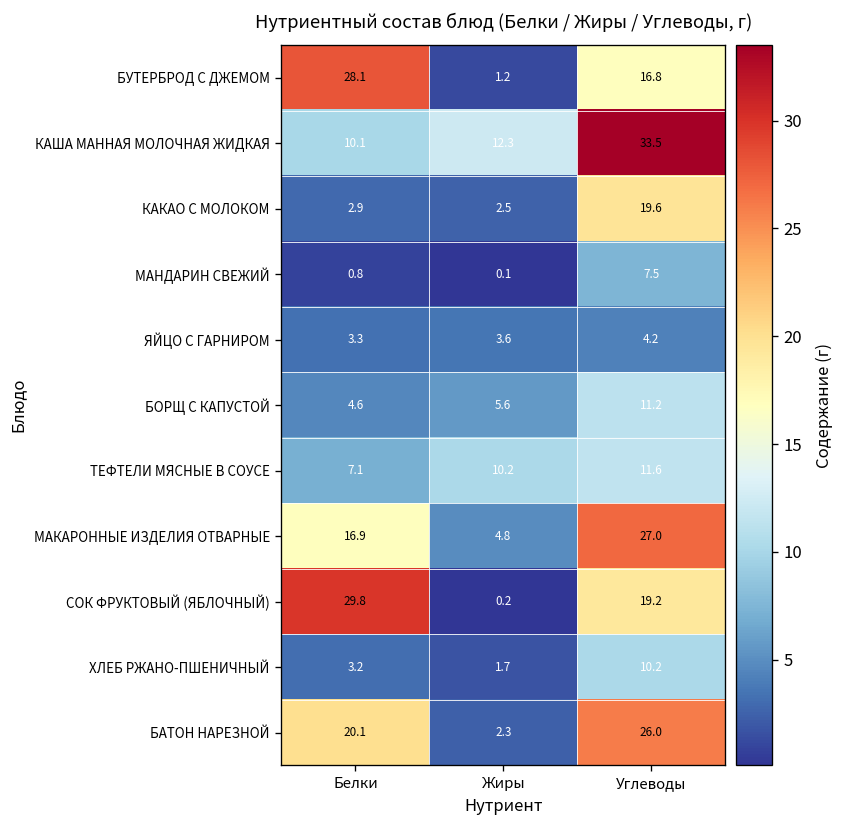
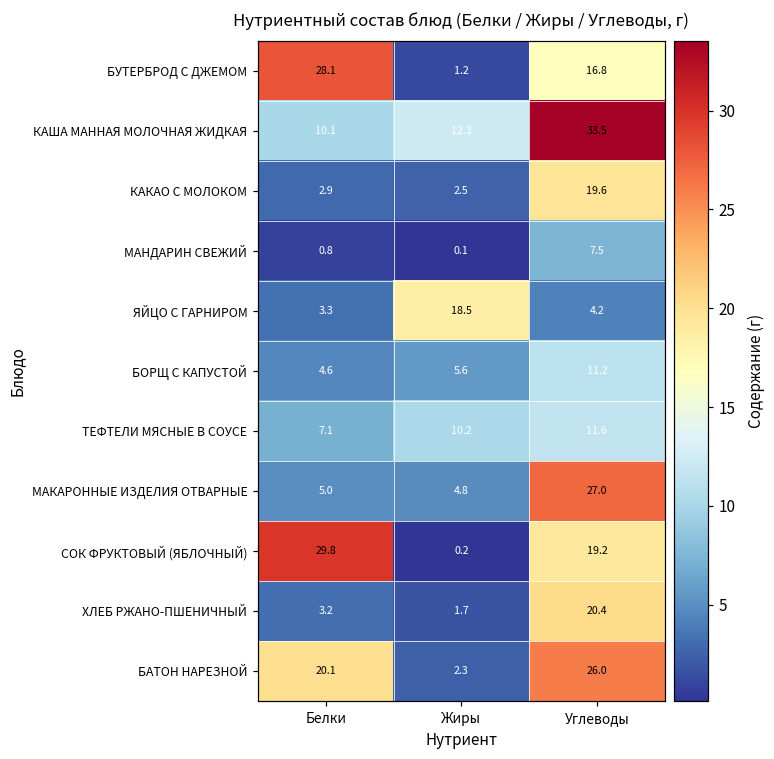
ЯЙЦО С ГАРНИРОМ, Жиры: 3.6 -> 18.5
МАКАРОННЫЕ ИЗДЕЛИЯ ОТВАРНЫЕ, Белки: 16.9 -> 5.0
ХЛЕБ РЖАНО-ПШЕНИЧНЫЙ, Углеводы: 10.2 -> 20.4
